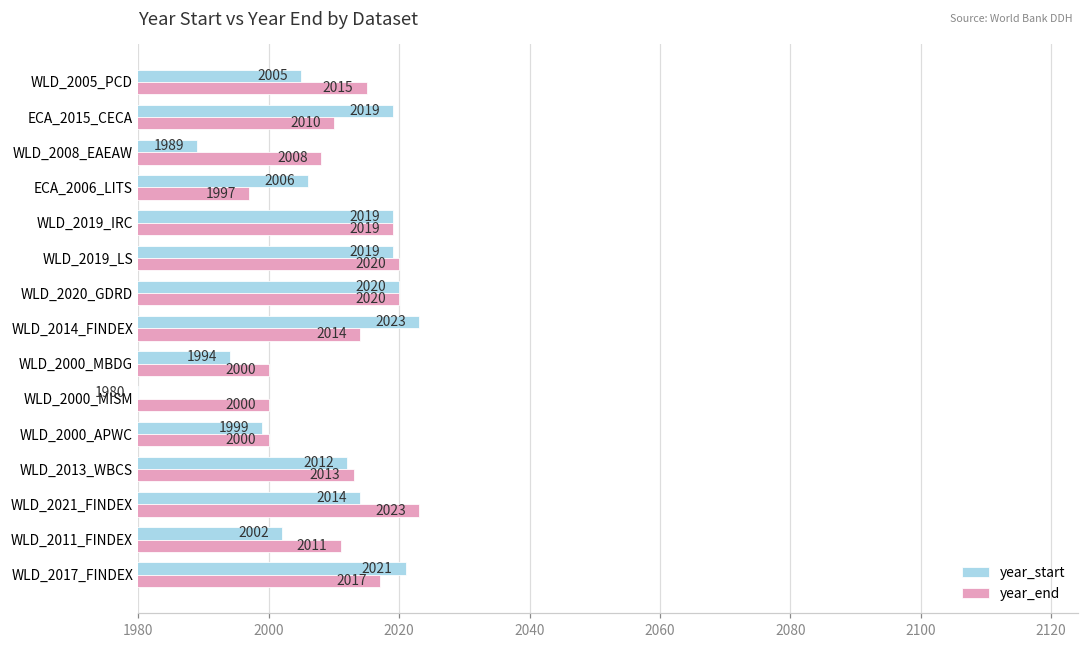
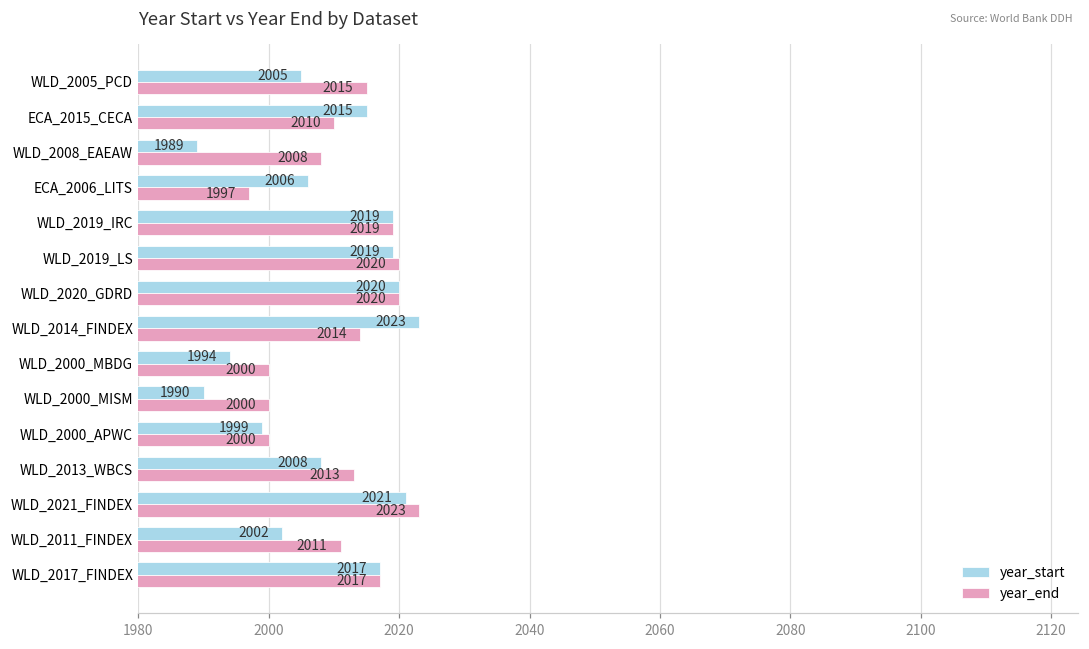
year_start, ECA_2015_CECA: 2019 -> 2015
year_start, WLD_2000_MISM: 1980 -> 1990
year_start, WLD_2013_WBCS: 2012 -> 2008
year_start, WLD_2021_FINDEX: 2014 -> 2021
year_start, WLD_2017_FINDEX: 2021 -> 2017
